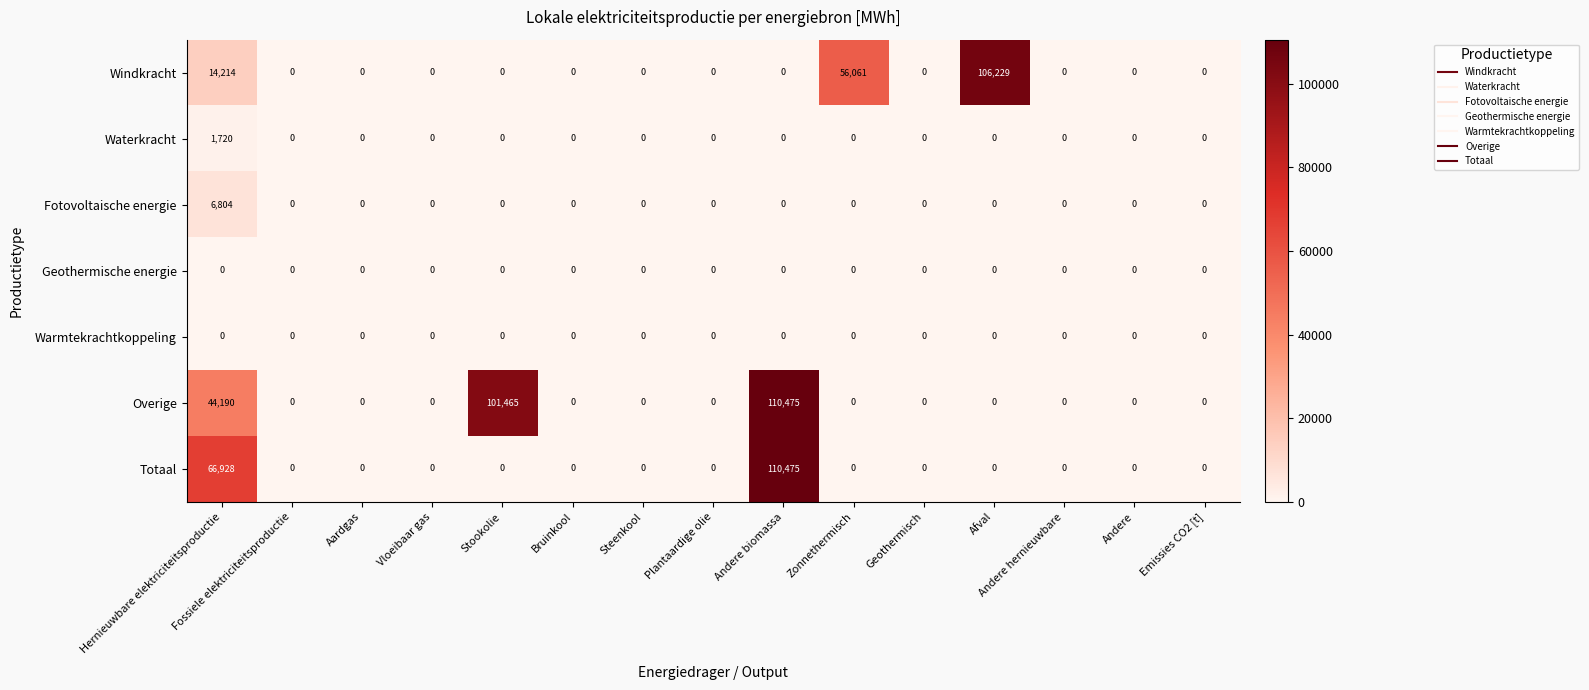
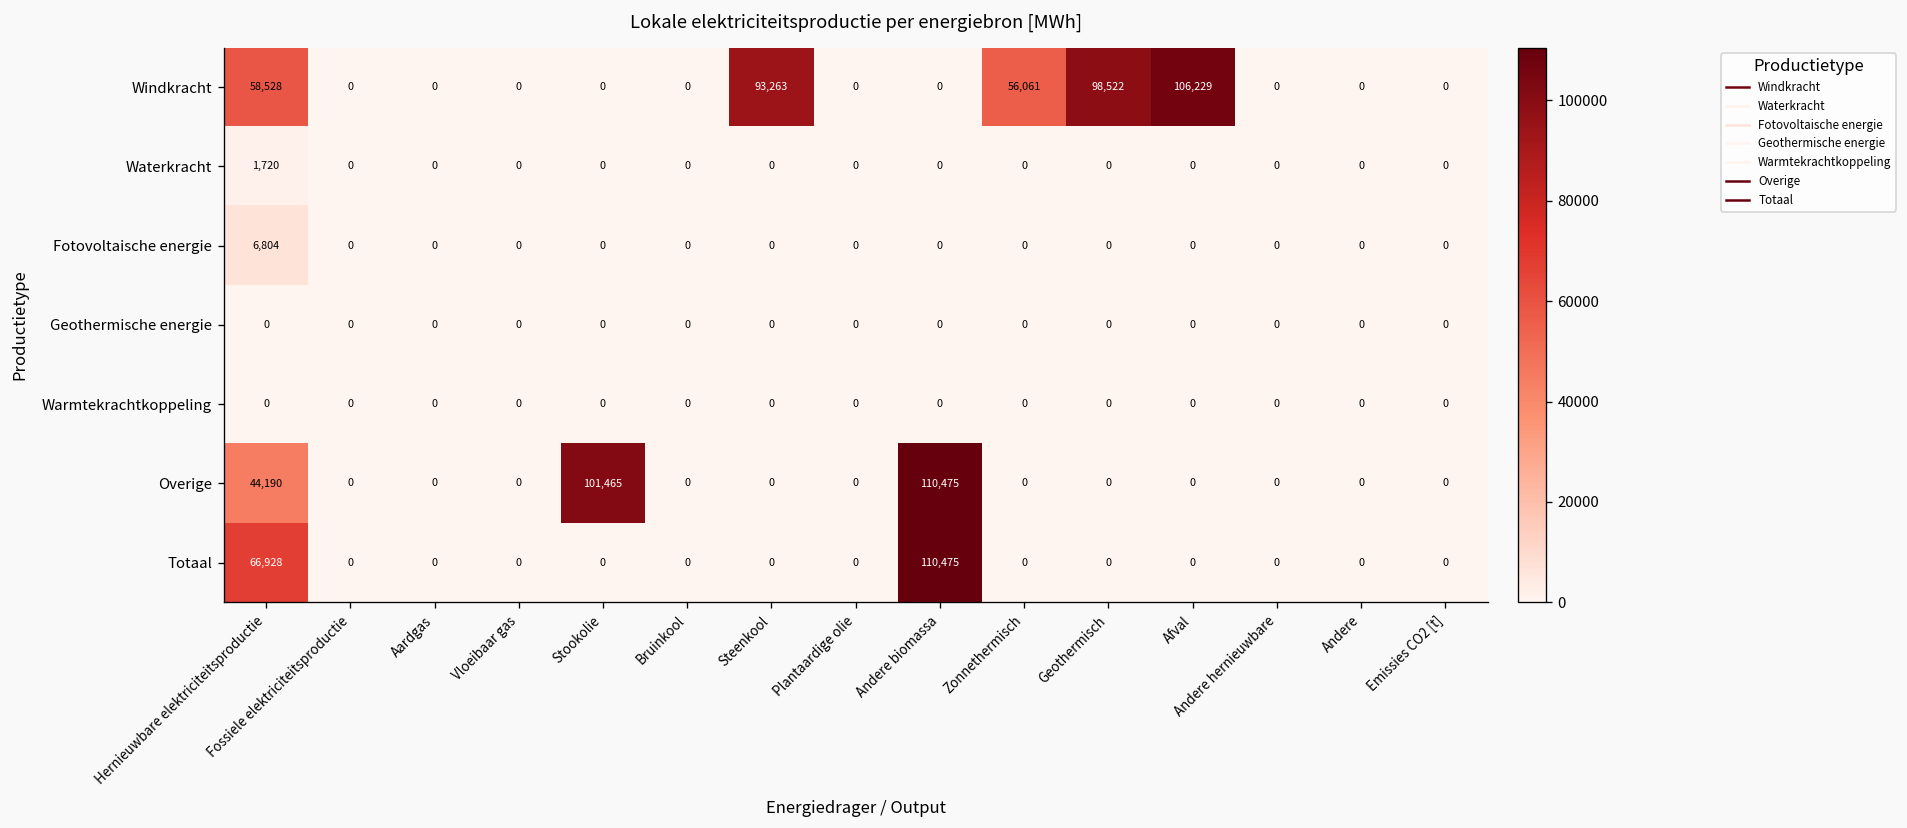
Windkracht, Hernieuwbare elektriciteitsproductie: 14,214 -> 58,528
Windkracht, Steenkool: 0 -> 93,263
Windkracht, Geothermisch: 0 -> 98,522
